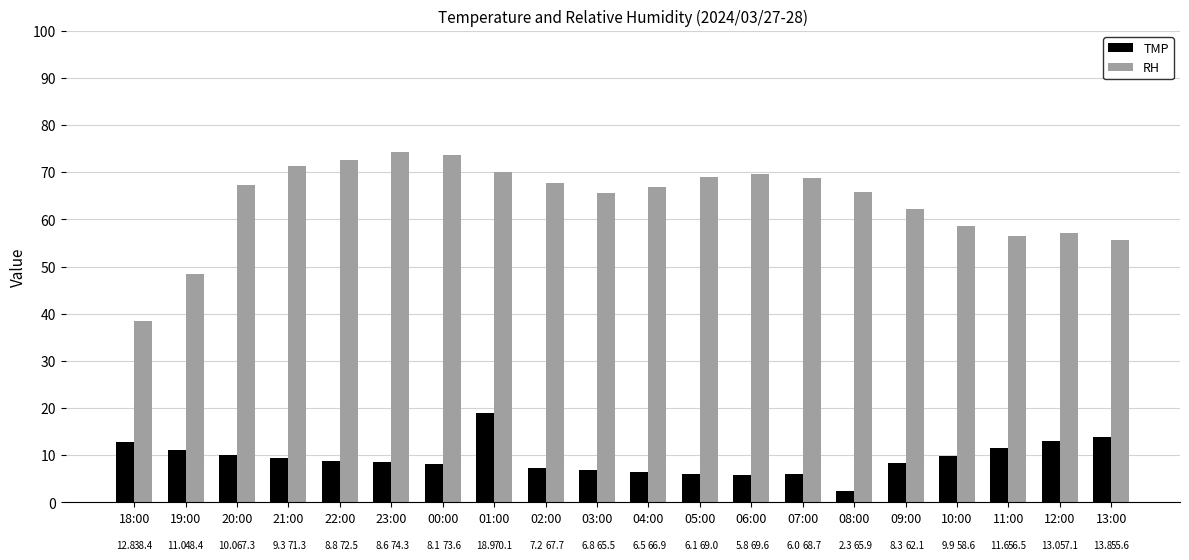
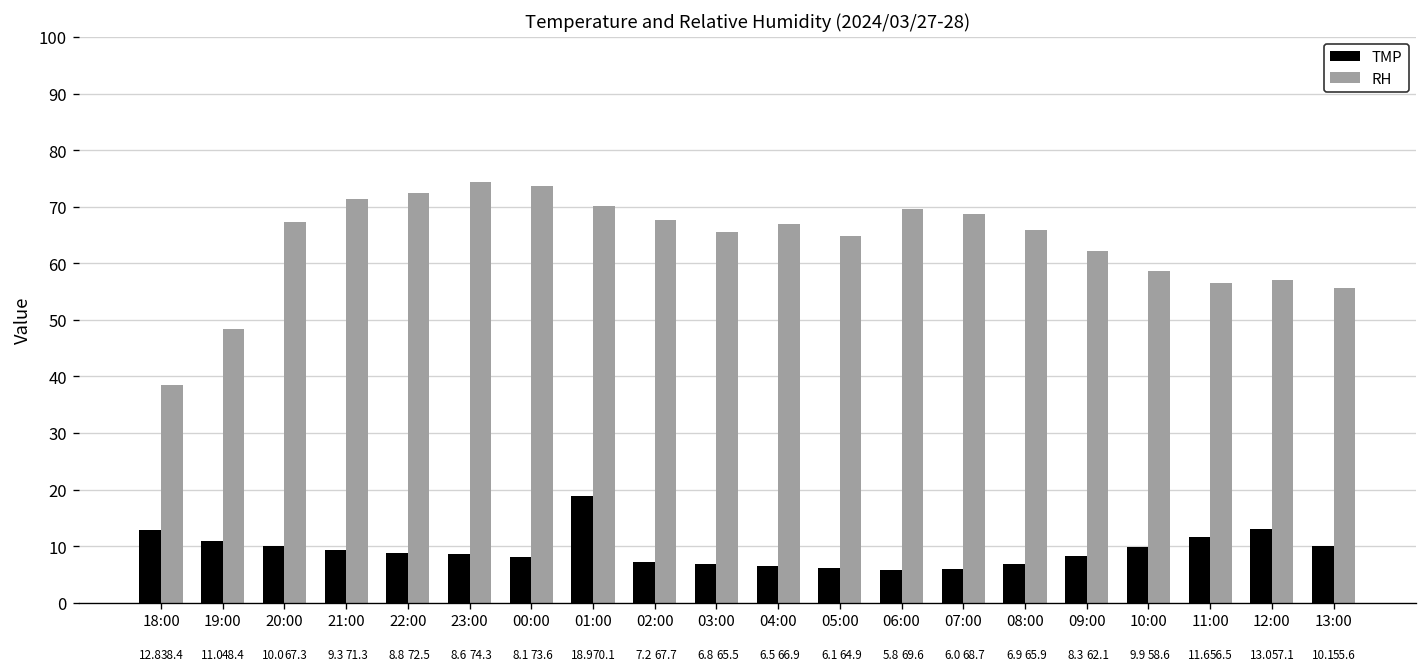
RH, 05:00: 69.0 -> 64.9
TMP, 08:00: 2.3 -> 6.9
TMP, 13:00: 13.8 -> 10.1
